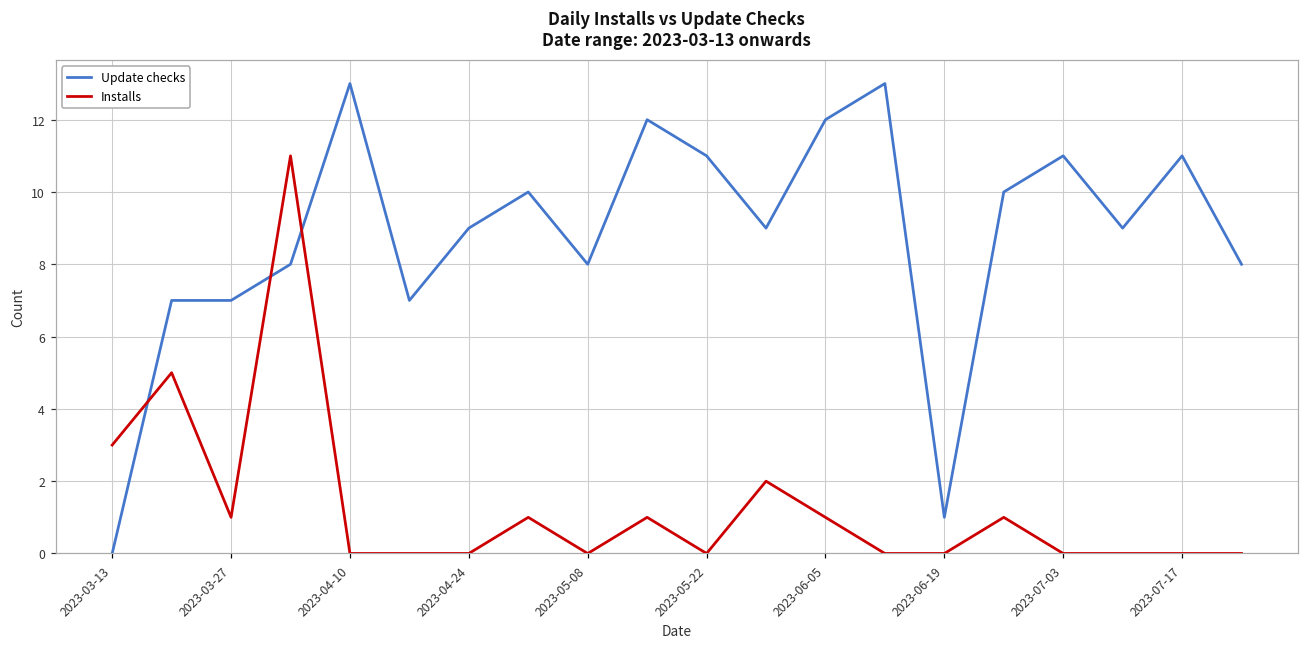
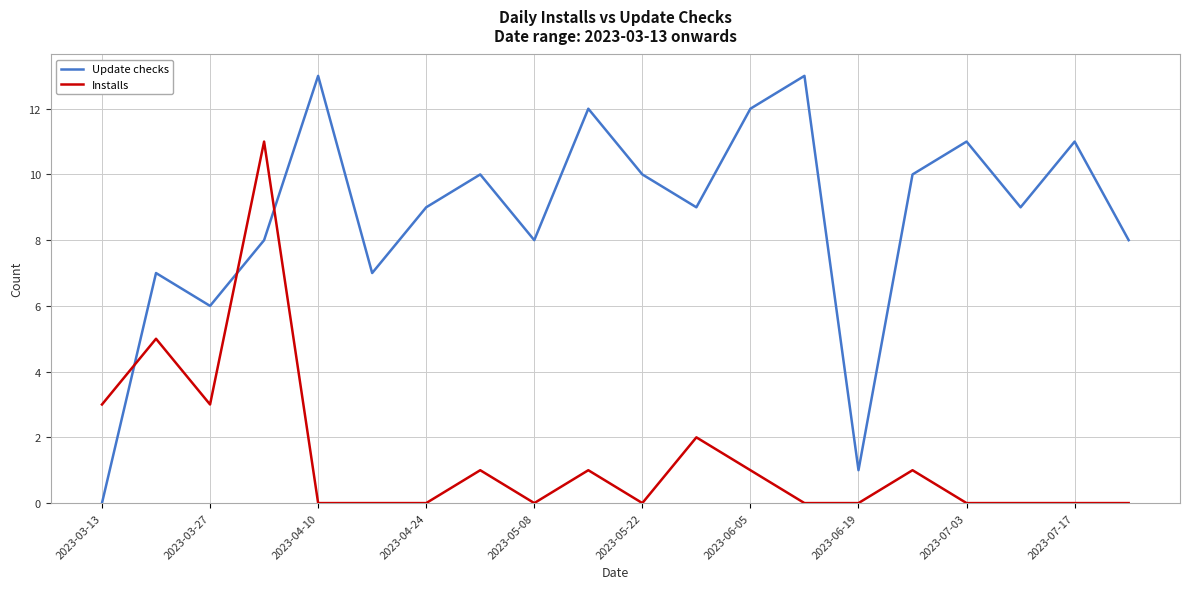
Update checks, 2023-03-27: 7 -> 6
Installs, 2023-03-27: 1 -> 3
Update checks, 2023-05-22: 11 -> 10
